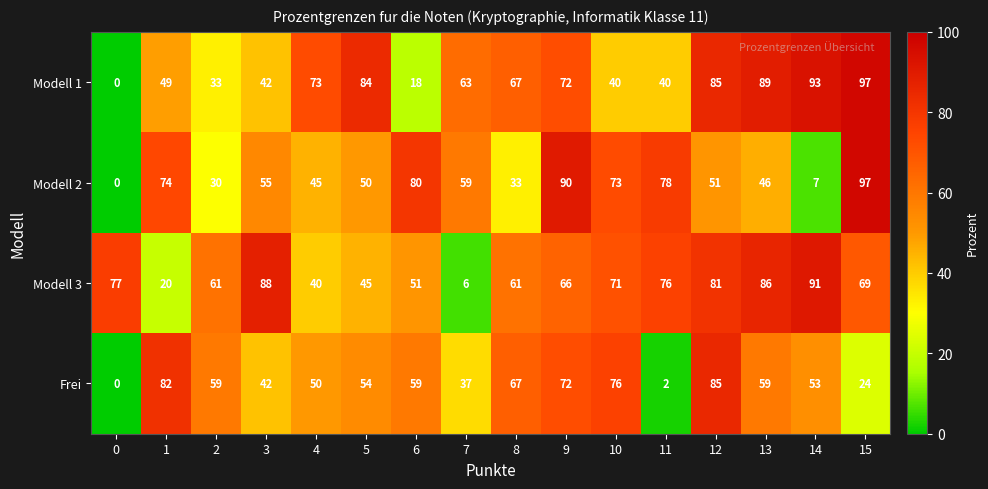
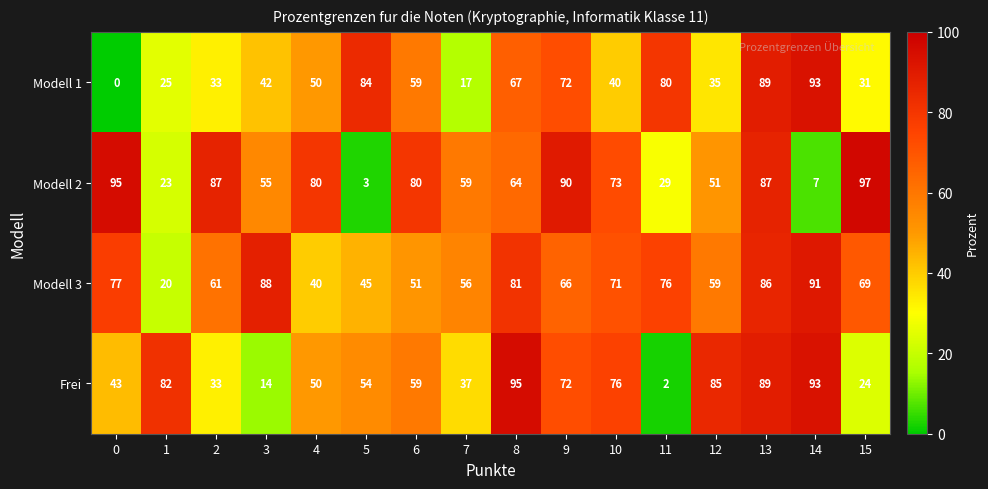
Modell 1, 1: 49 -> 25
Modell 1, 4: 73 -> 50
Modell 1, 6: 18 -> 59
Modell 1, 7: 63 -> 17
Modell 1, 11: 40 -> 80
Modell 1, 12: 85 -> 35
Modell 1, 15: 97 -> 31
Modell 2, 0: 0 -> 95
Modell 2, 1: 74 -> 23
Modell 2, 2: 30 -> 87
Modell 2, 4: 45 -> 80
Modell 2, 5: 50 -> 3
Modell 2, 8: 33 -> 64
Modell 2, 11: 78 -> 29
Modell 2, 13: 46 -> 87
Modell 3, 7: 6 -> 56
Modell 3, 8: 61 -> 81
Modell 3, 12: 81 -> 59
Frei, 0: 0 -> 43
Frei, 2: 59 -> 33
Frei, 3: 42 -> 14
Frei, 8: 67 -> 95
Frei, 13: 59 -> 89
Frei, 14: 53 -> 93
